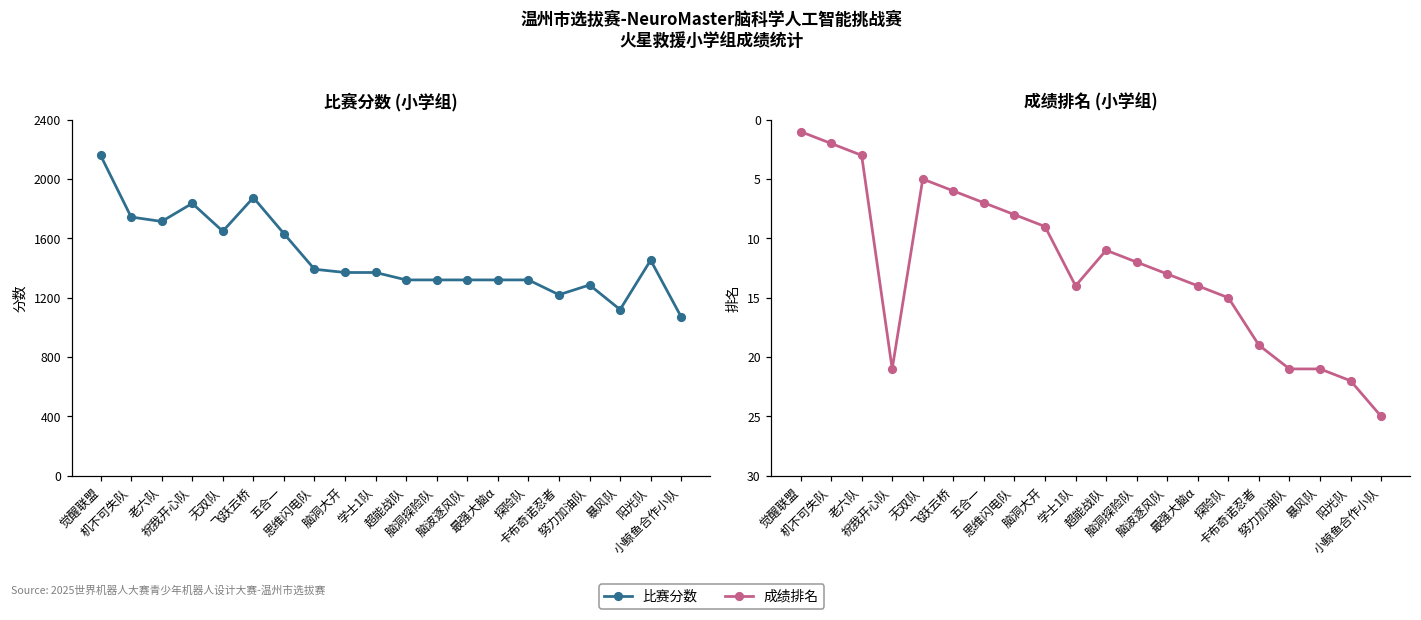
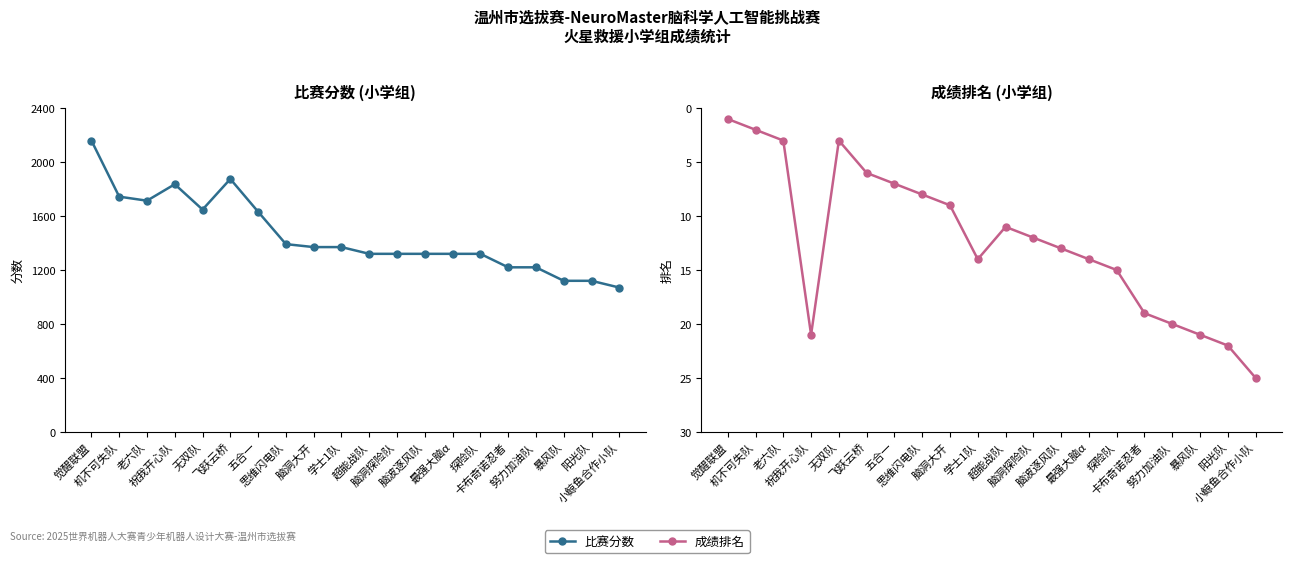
比赛分数 (小学组), 努力加油队: 1290 -> 1220
比赛分数 (小学组), 阳光队: 1450 -> 1120
成绩排名 (小学组), 无双队: 5 -> 3
成绩排名 (小学组), 努力加油队: 21 -> 20
